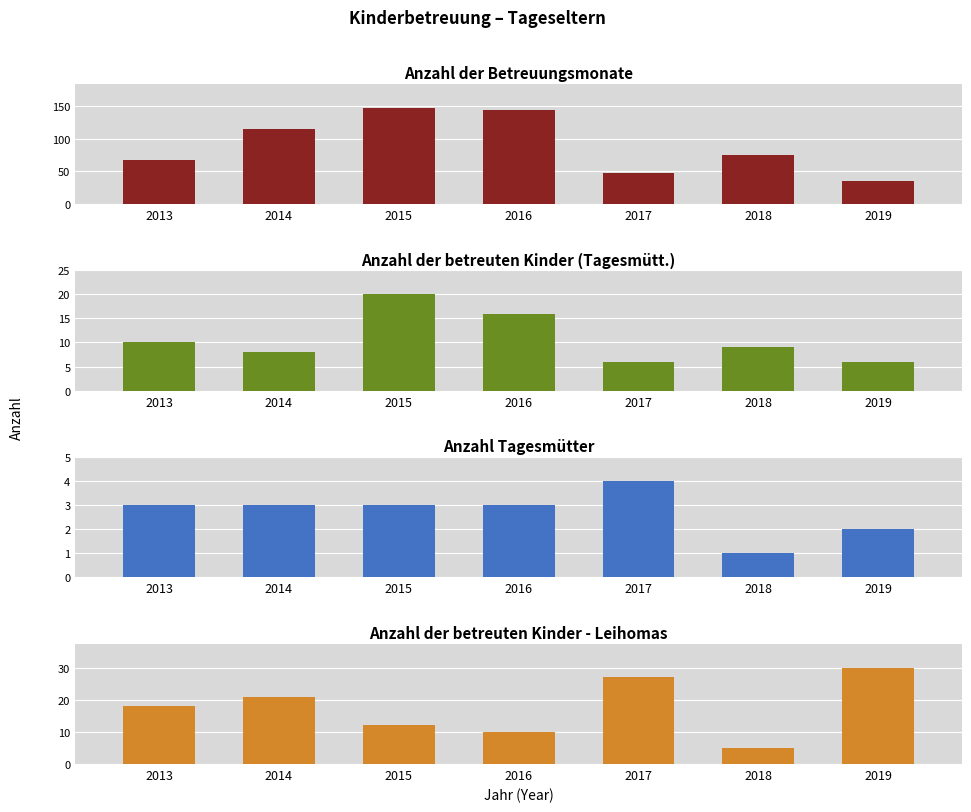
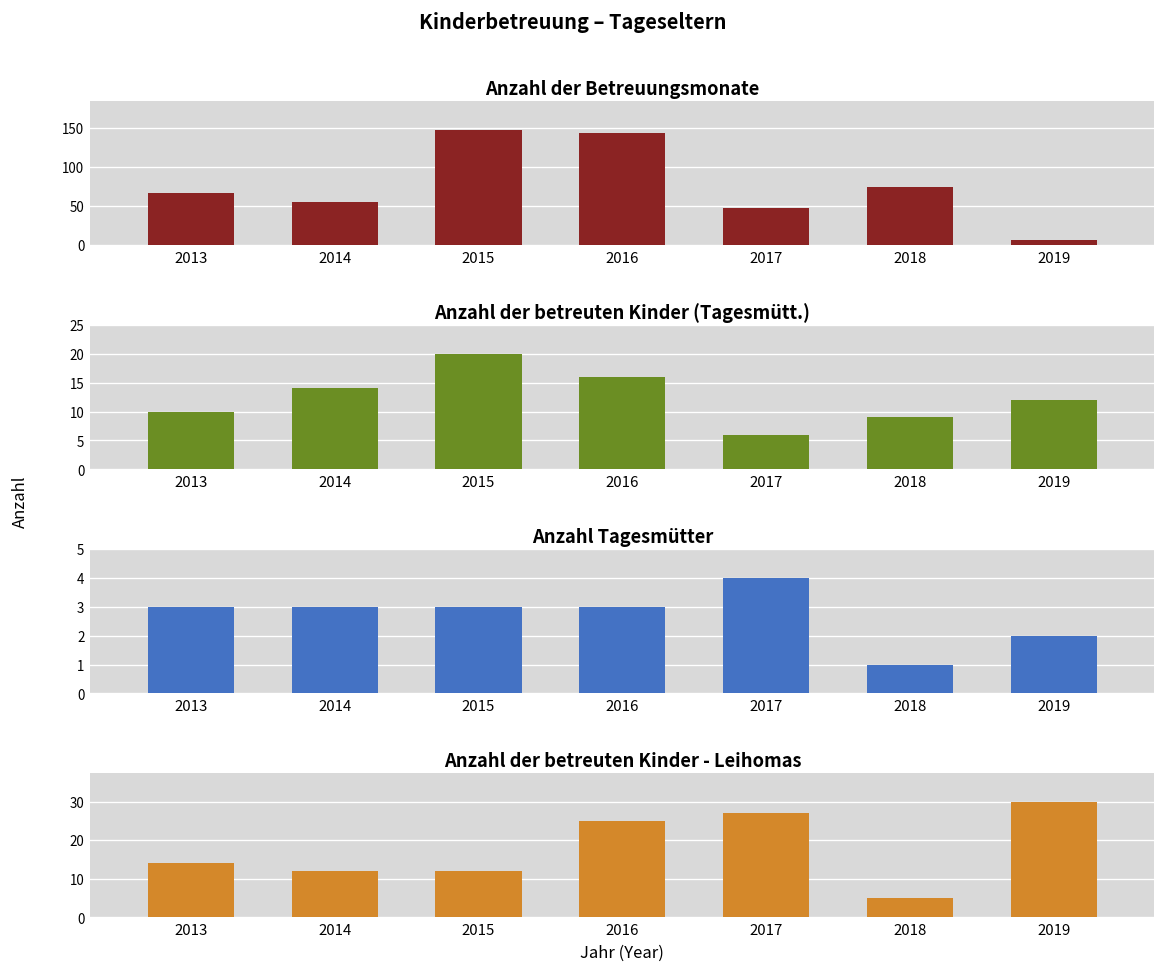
Anzahl der Betreuungsmonate, 2014: 120 -> 60
Anzahl der Betreuungsmonate, 2019: 40 -> 10
Anzahl der betreuten Kinder (Tagesmütt.), 2014: 8 -> 14
Anzahl der betreuten Kinder (Tagesmütt.), 2019: 6 -> 12
Anzahl der betreuten Kinder - Leihomas, 2013: 18 -> 14
Anzahl der betreuten Kinder - Leihomas, 2014: 21 -> 12
Anzahl der betreuten Kinder - Leihomas, 2016: 10 -> 25
